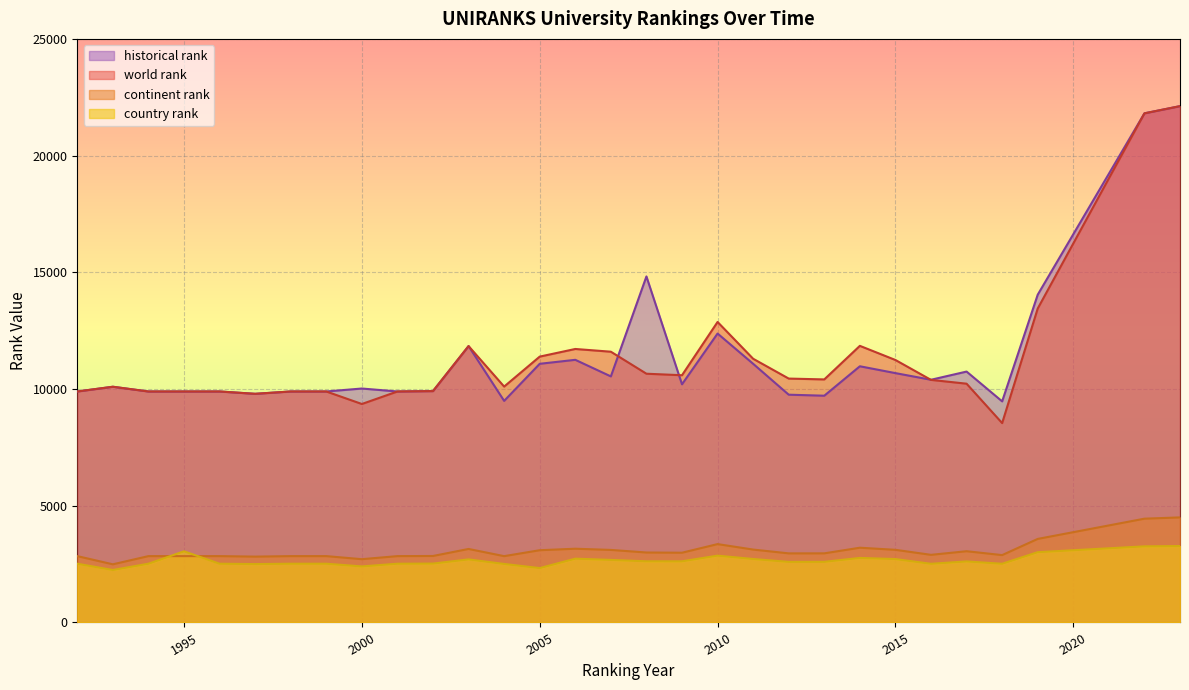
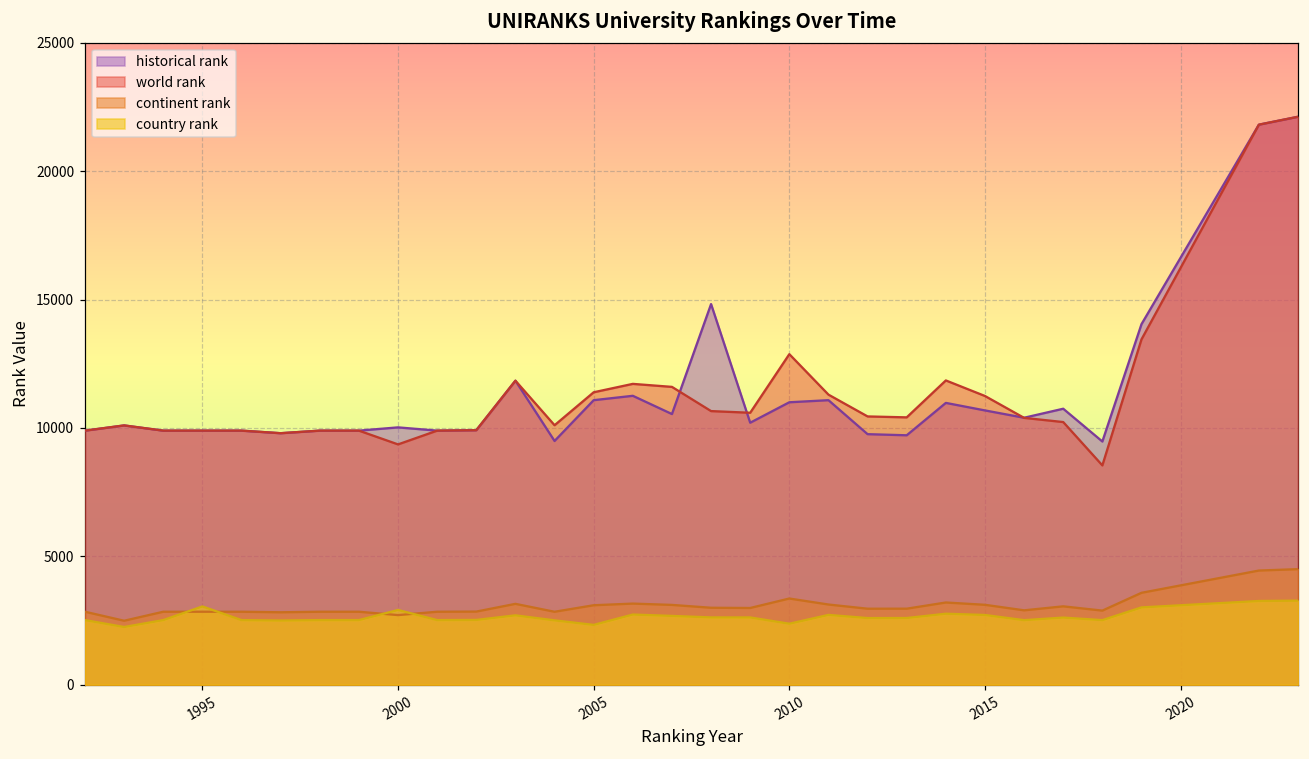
country rank, 2000: 2400 -> 2900
historical rank, 2010: 12400 -> 11000
country rank, 2010: 2900 -> 2400
